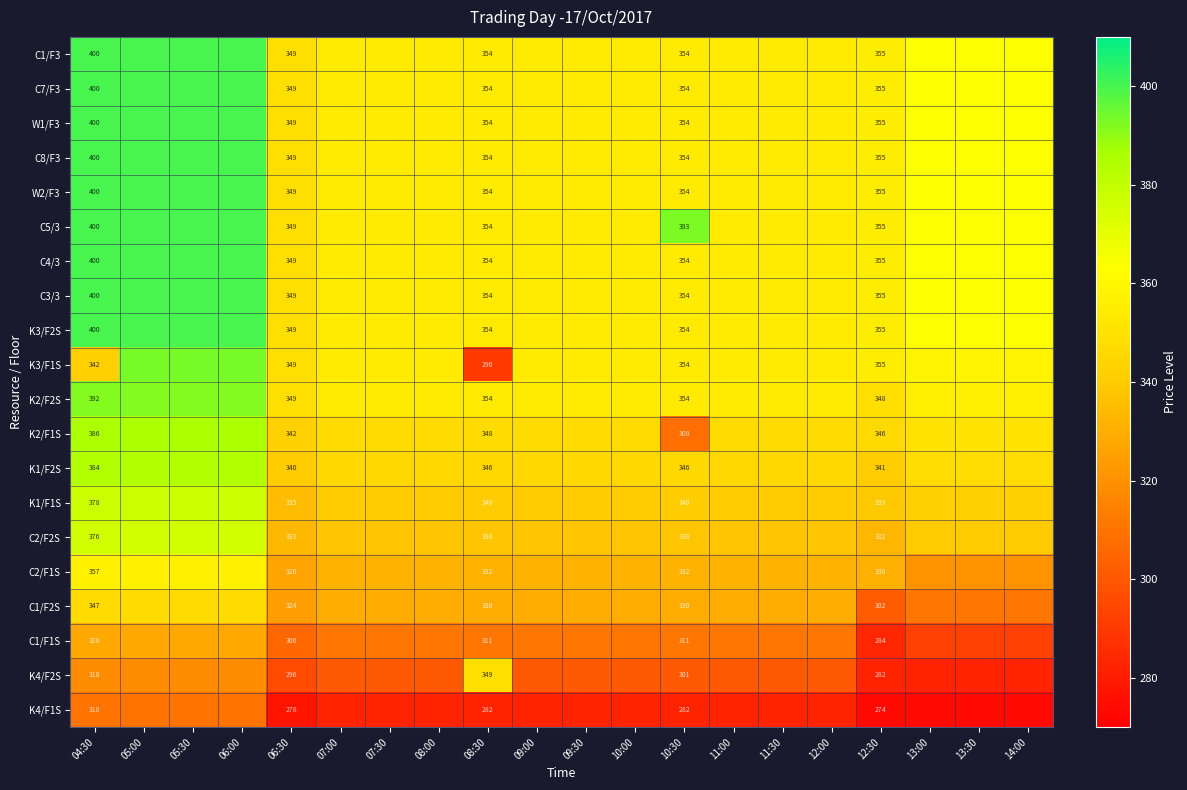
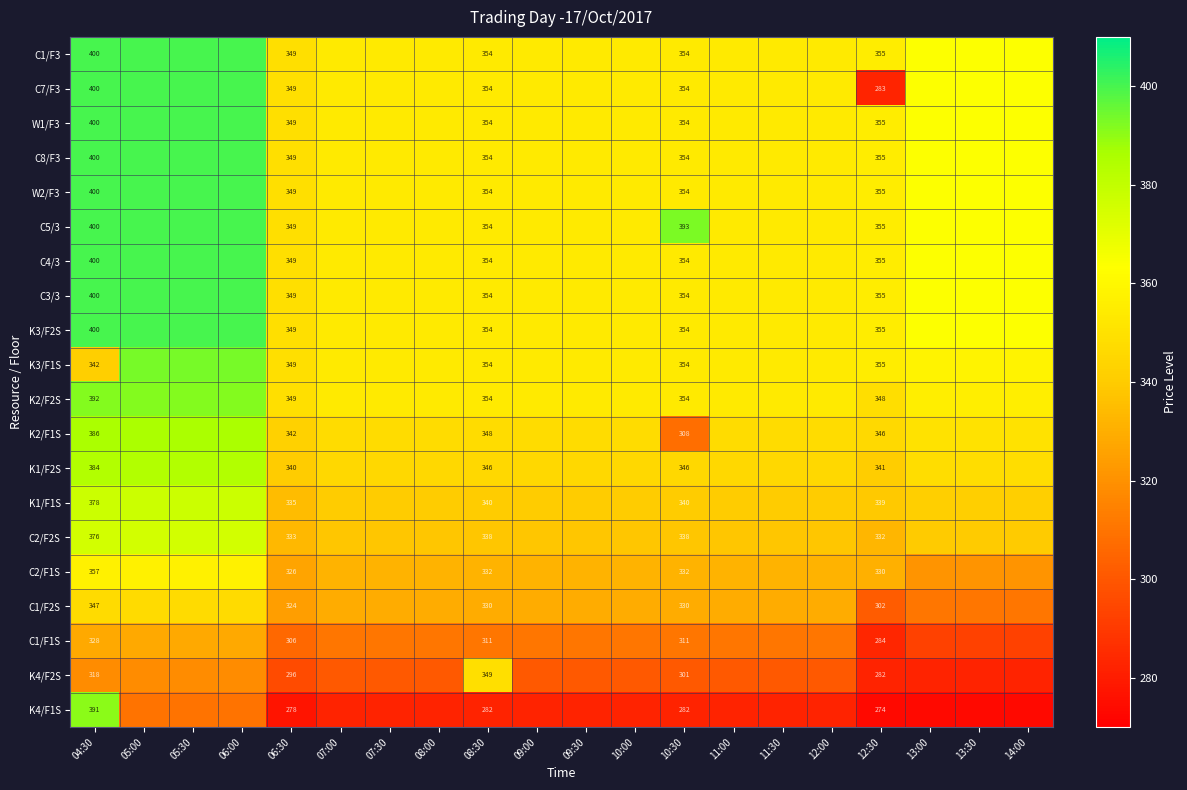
C7/F3, 12:30: 355 -> 283
K3/F1S, 08:30: 290 -> 354
K4/F1S, 04:30: 310 -> 391
